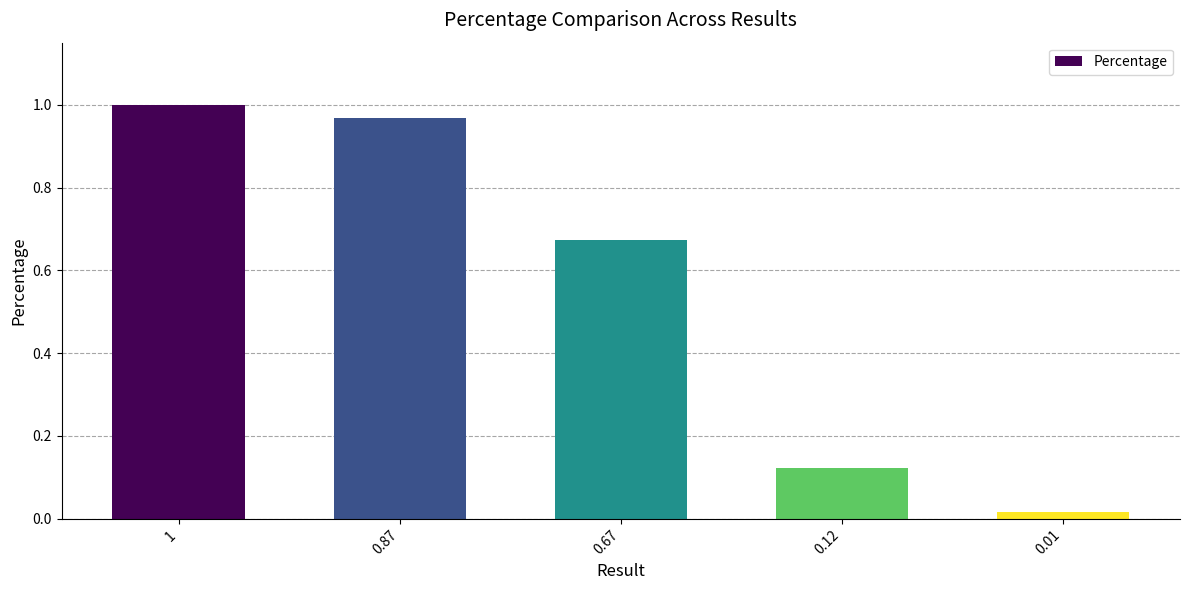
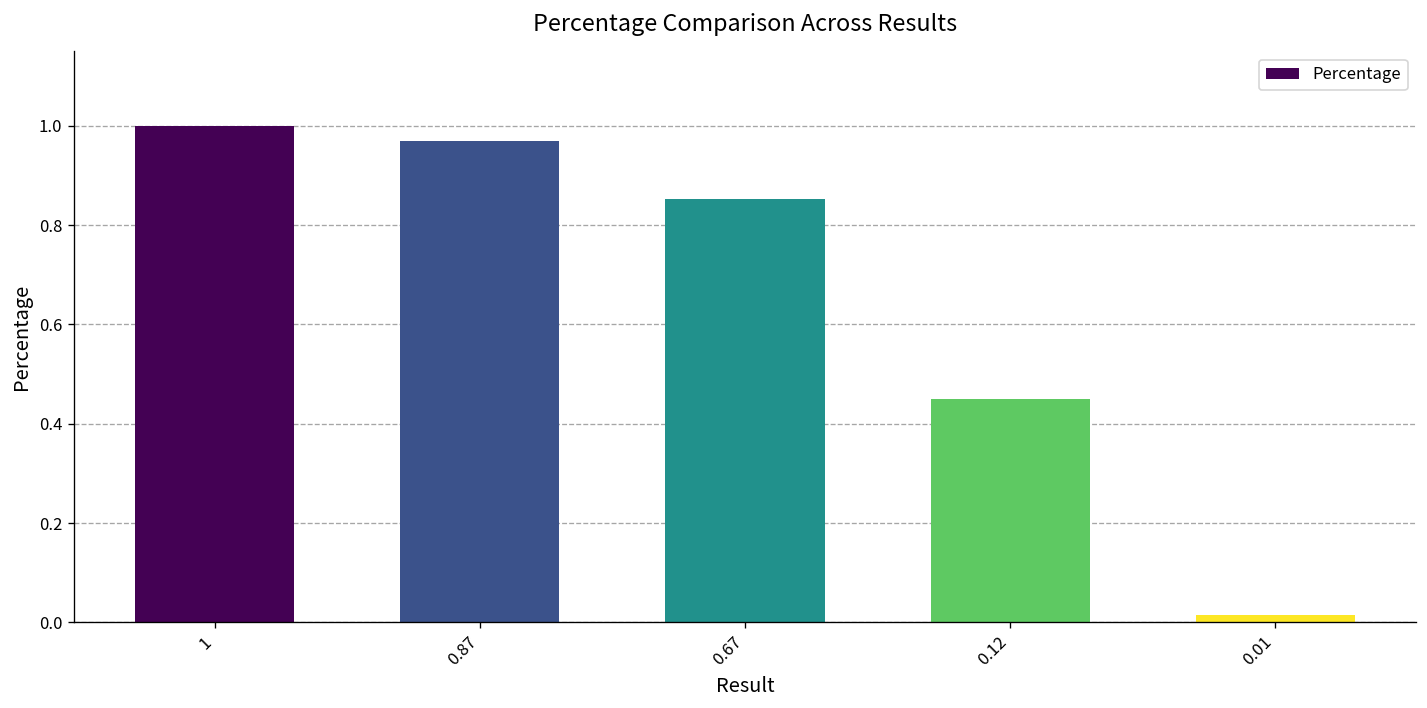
0.67: 0.67 -> 0.85
0.12: 0.12 -> 0.45
